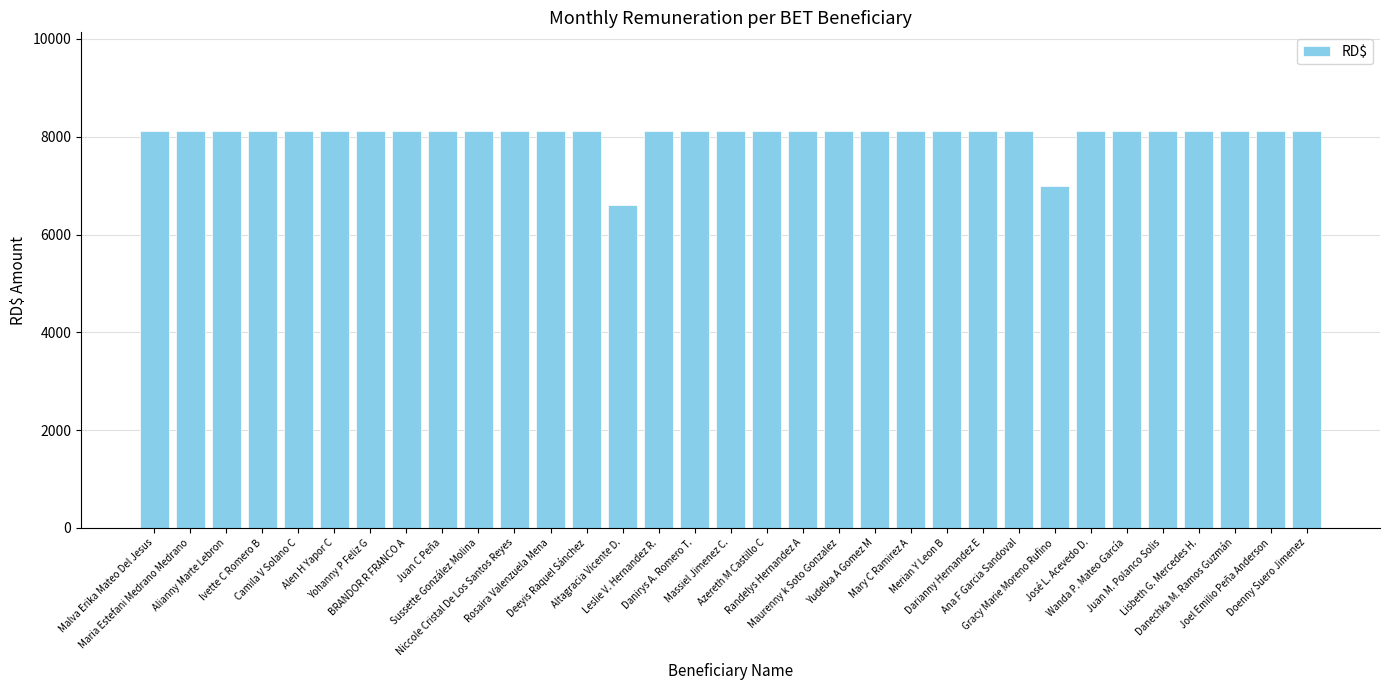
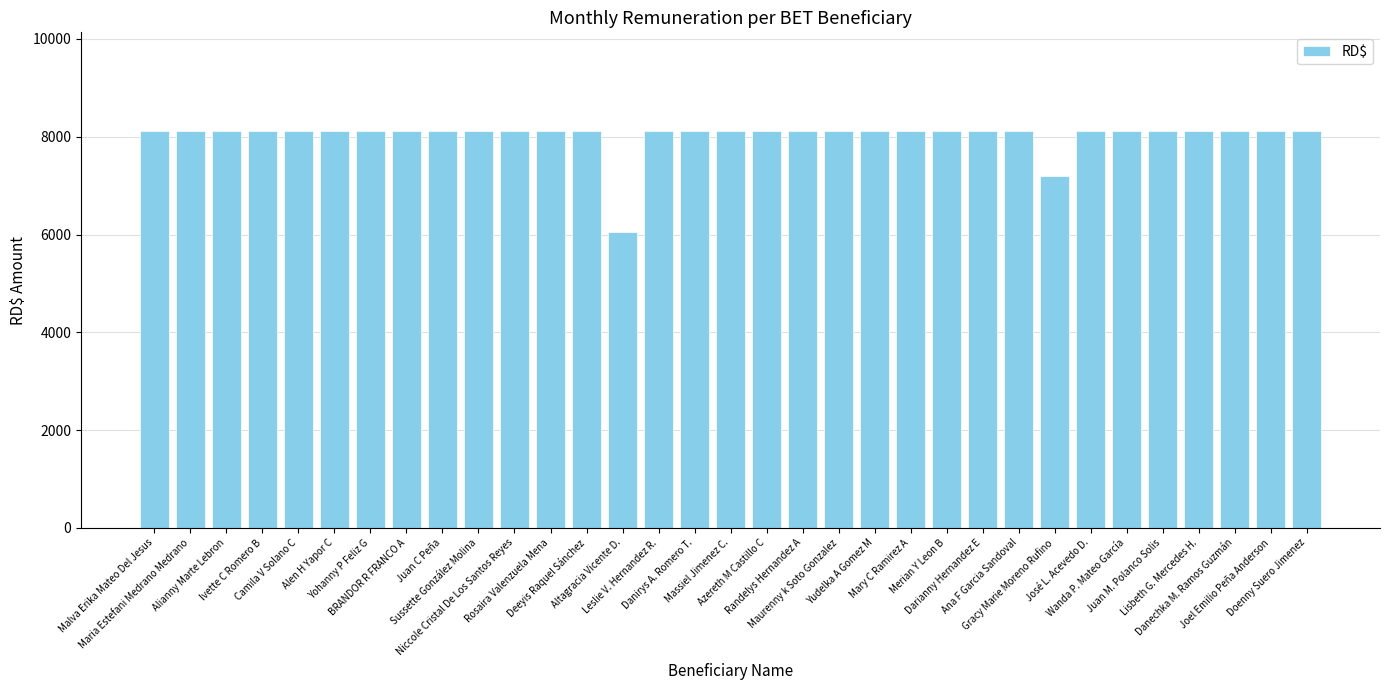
Altagracia Vicente D.: 6600 -> 6000
Gracy Marie Moreno Rufino: 7000 -> 7200
